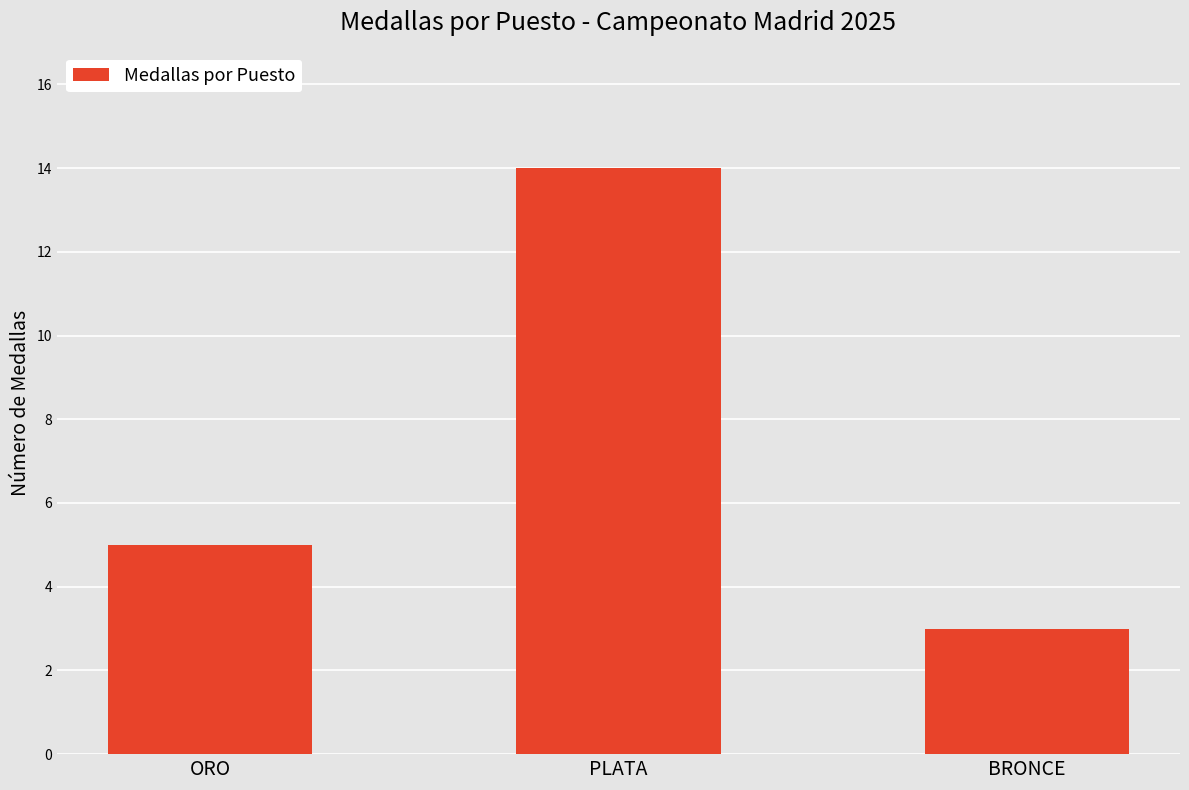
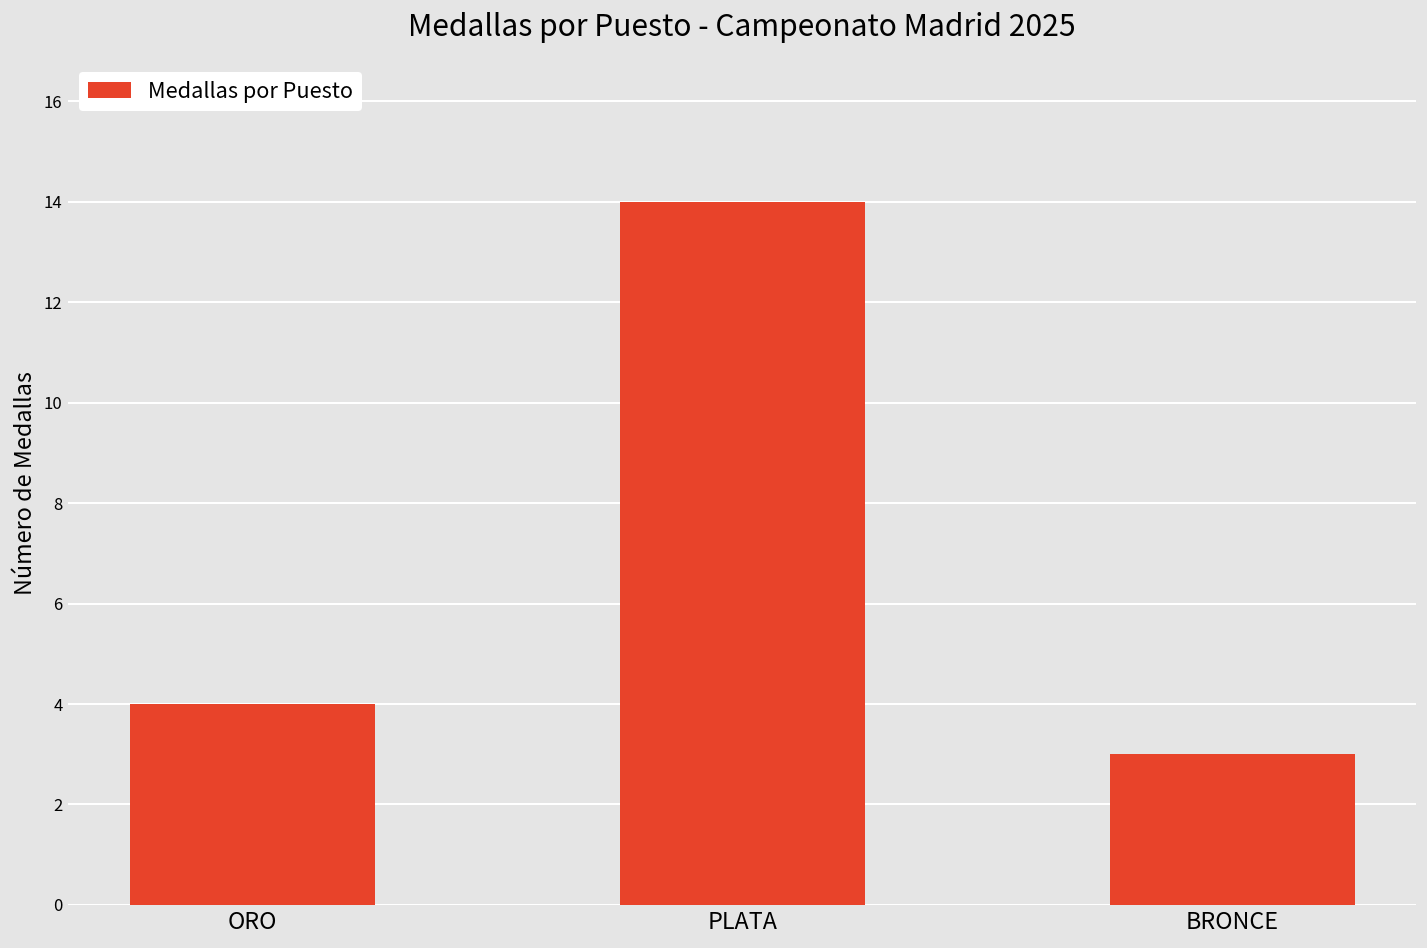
ORO: 5 -> 4
